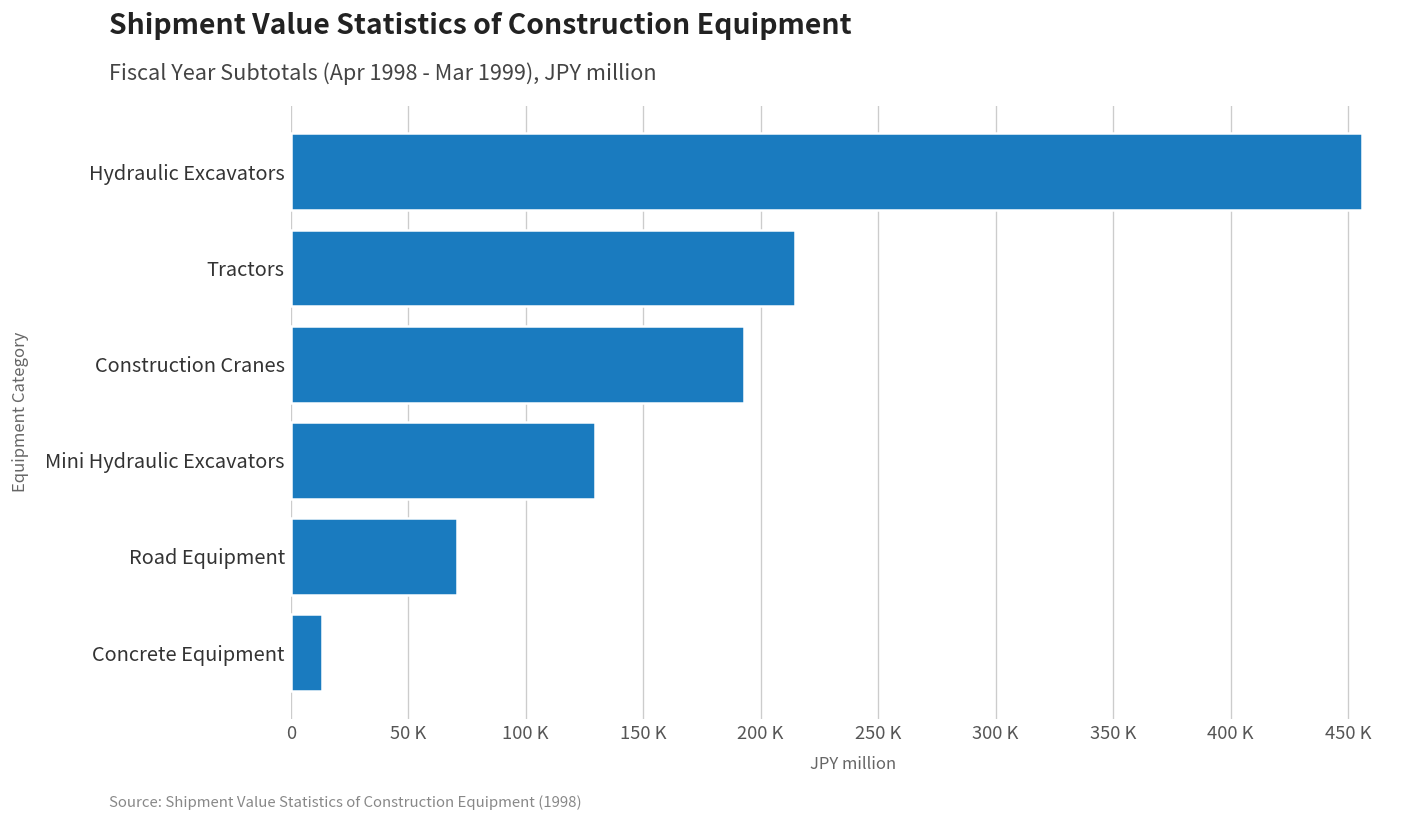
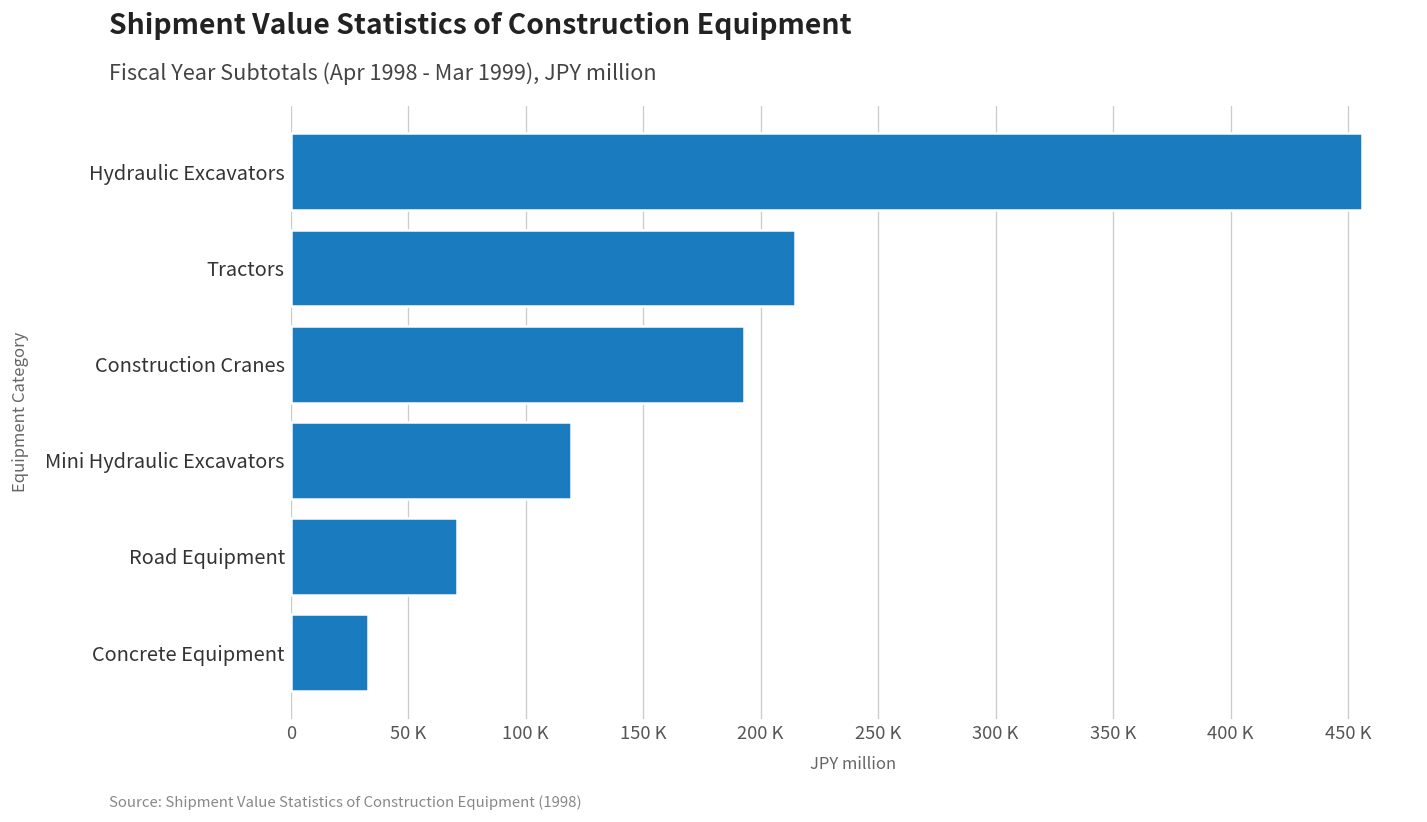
Mini Hydraulic Excavators: 129000 -> 119000
Concrete Equipment: 13000 -> 33000
